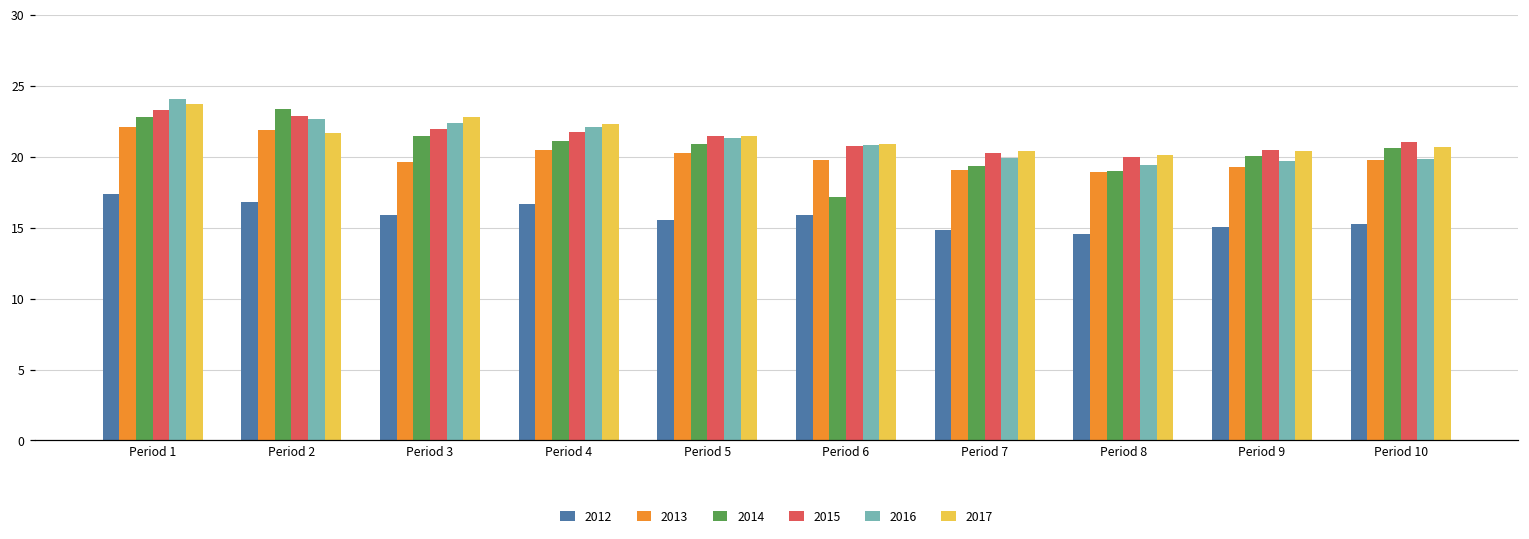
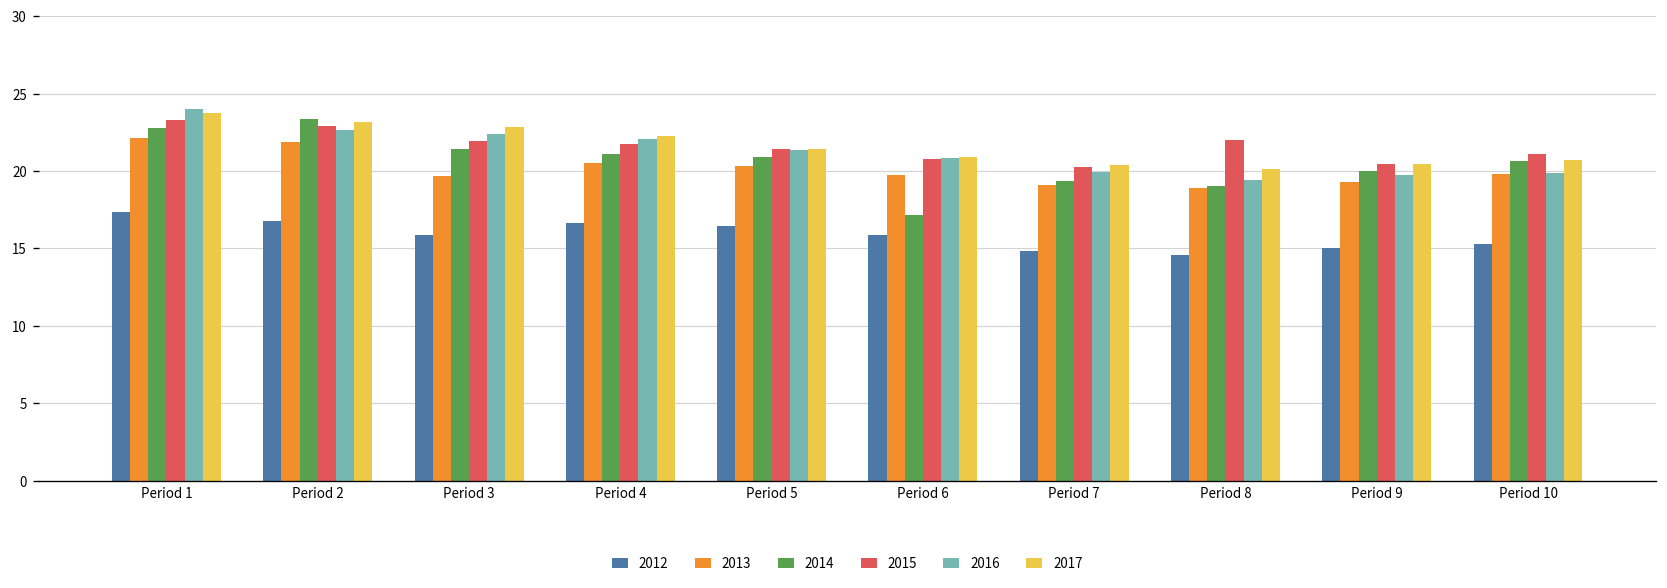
2017, Period 2: 21.7 -> 23.2
2012, Period 5: 15.5 -> 16.4
2015, Period 8: 20.0 -> 22.0
